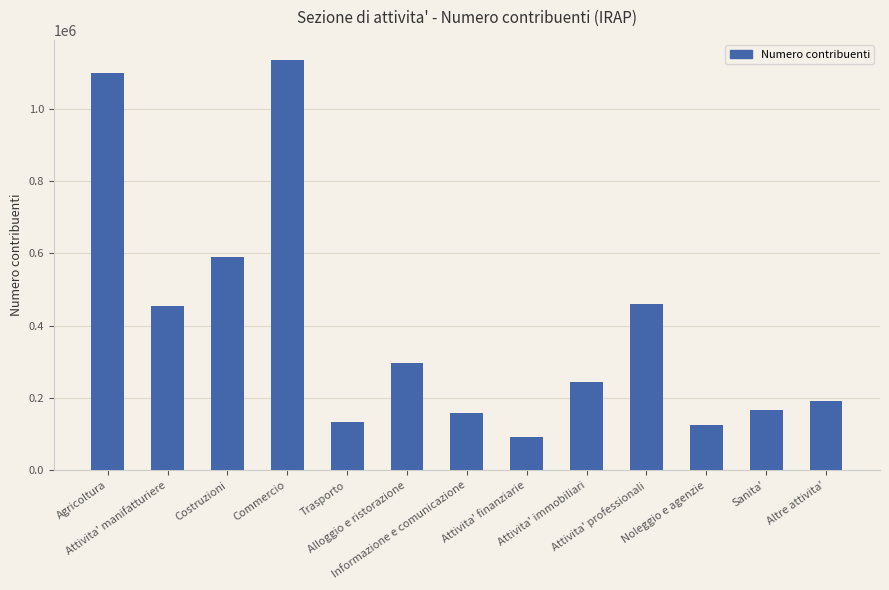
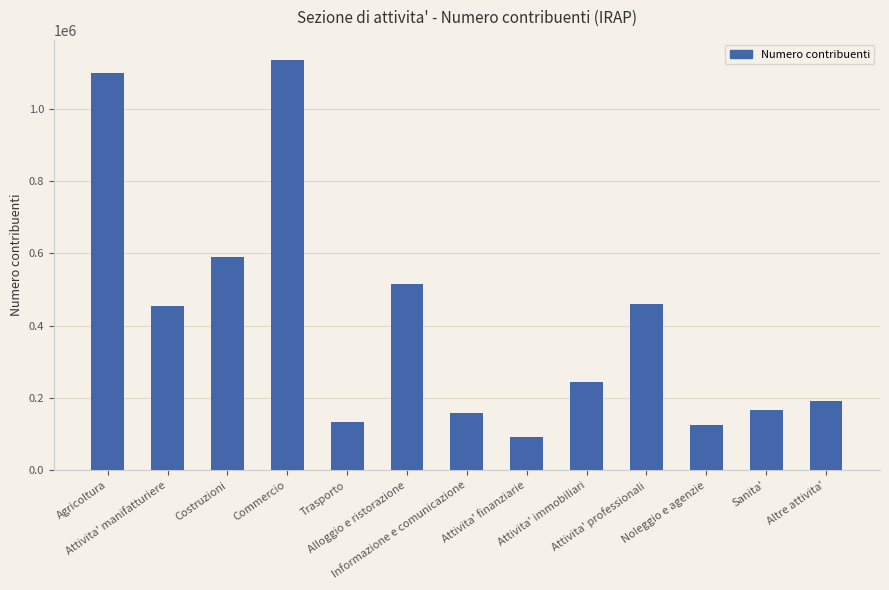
Alloggio e ristorazione: 300000 -> 510000
